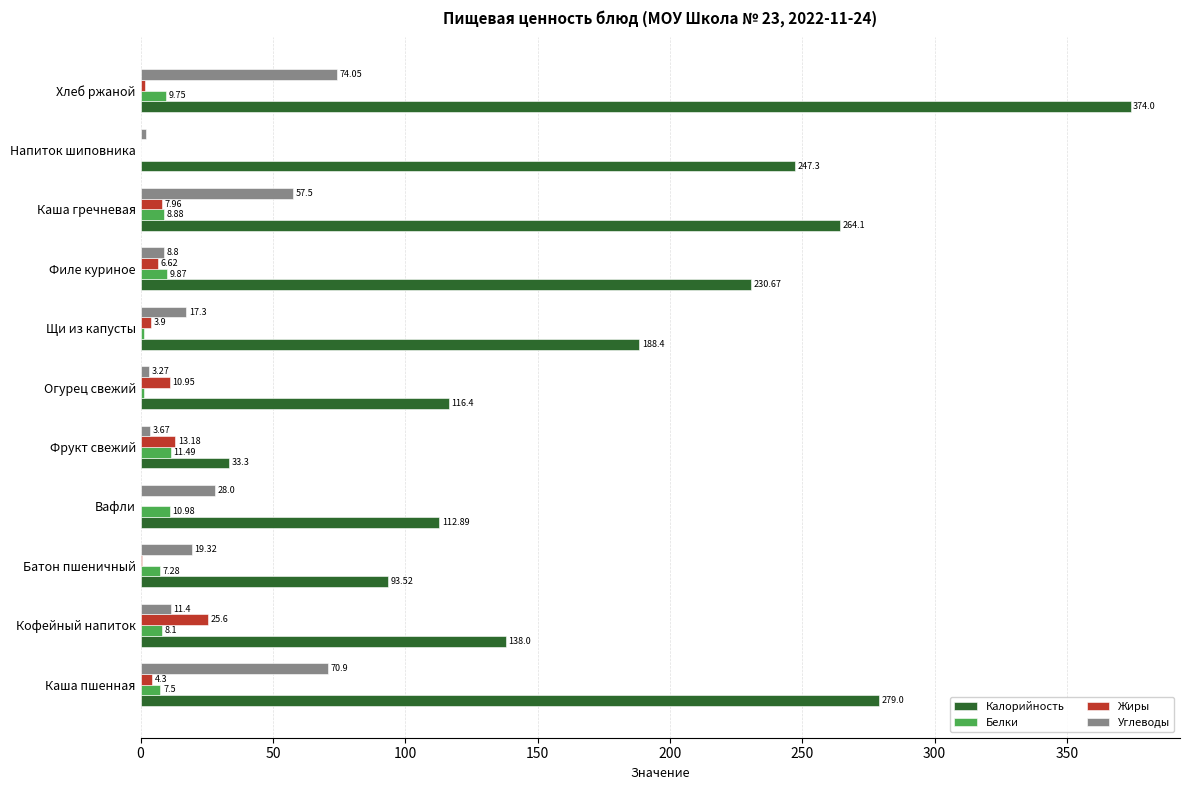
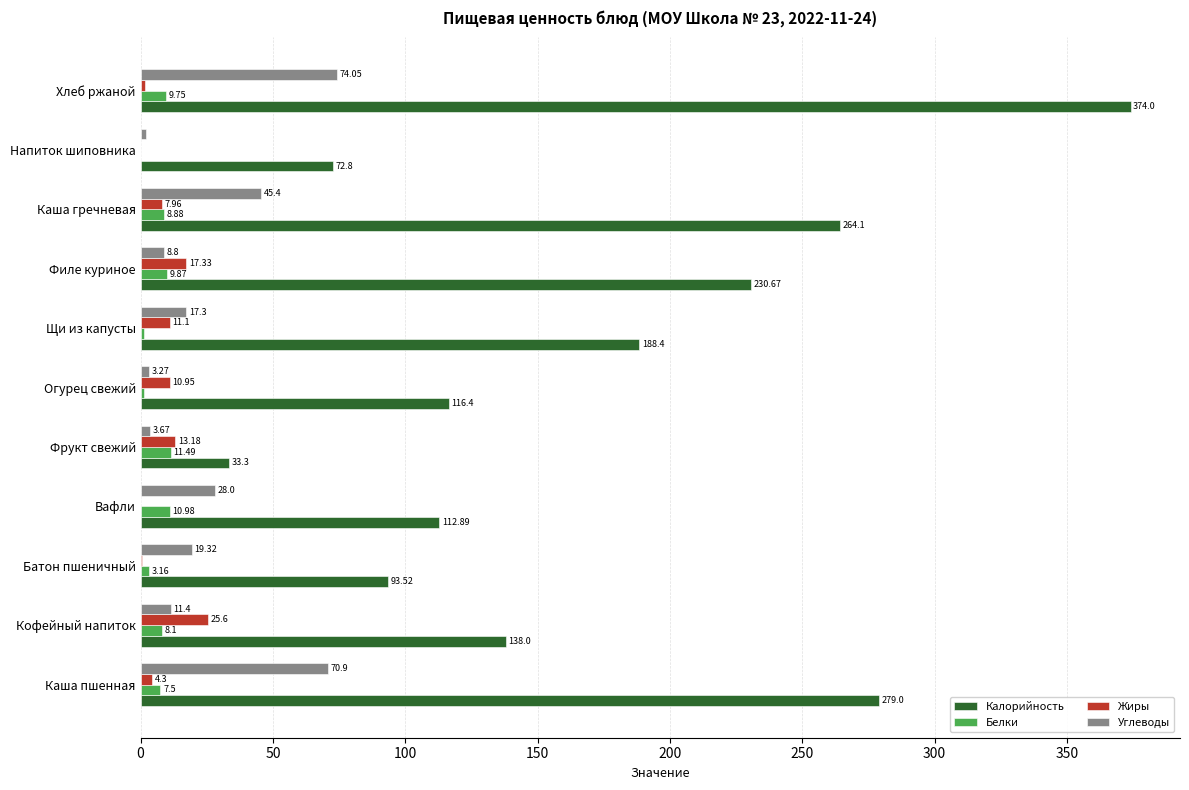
Калорийность, Напиток шиповника: 247.3 -> 72.8
Углеводы, Каша гречневая: 57.5 -> 45.4
Жиры, Филе куриное: 6.62 -> 17.33
Жиры, Щи из капусты: 3.9 -> 11.1
Белки, Батон пшеничный: 7.28 -> 3.16
